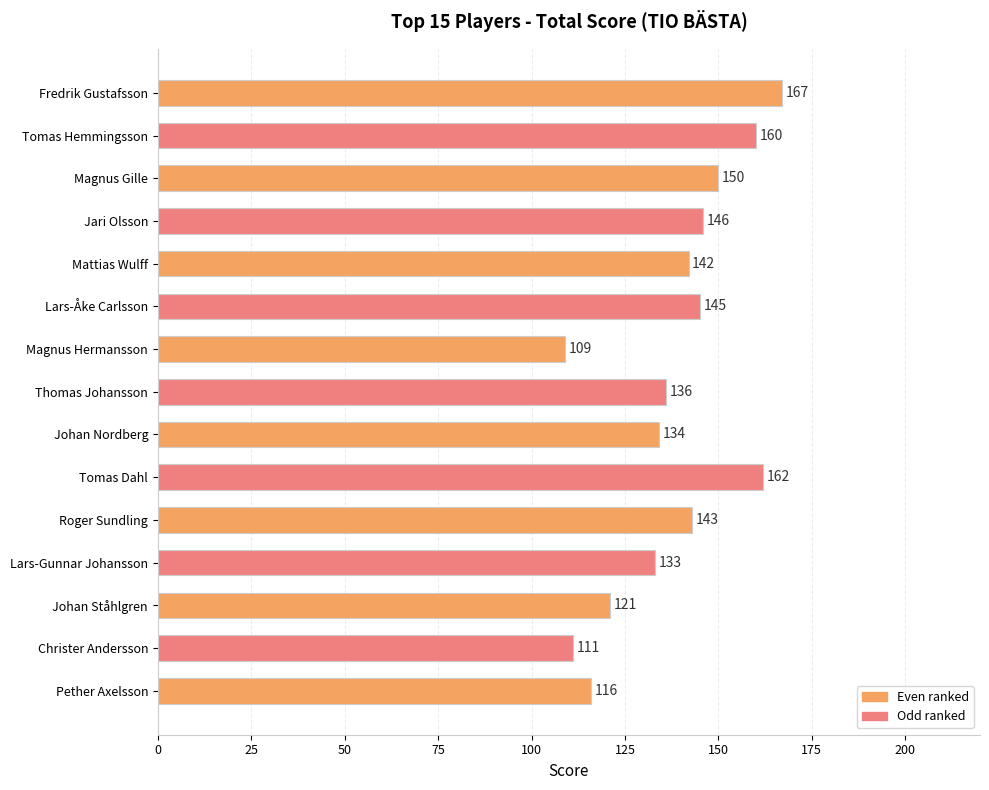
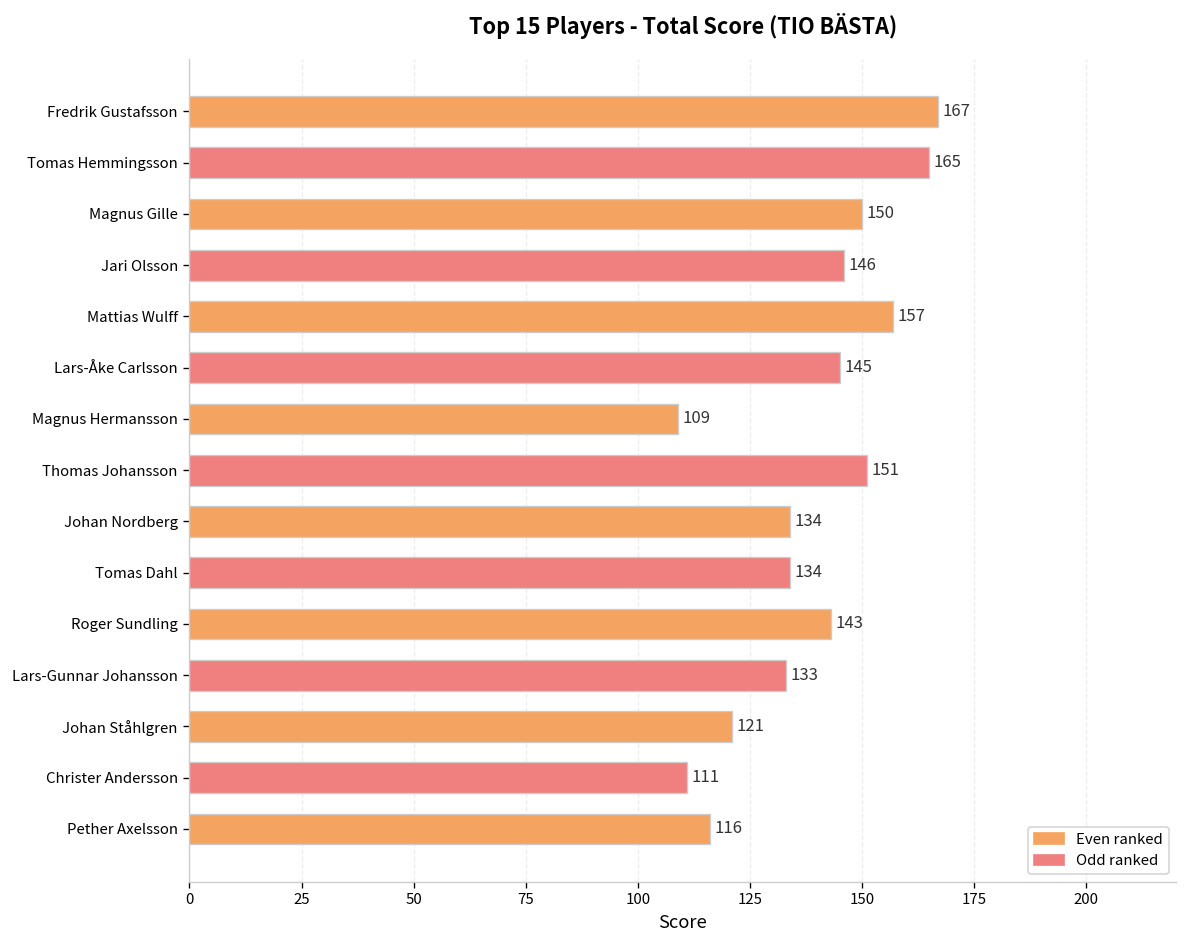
Tomas Hemmingsson: 160 -> 165
Mattias Wulff: 142 -> 157
Thomas Johansson: 136 -> 151
Tomas Dahl: 162 -> 134
